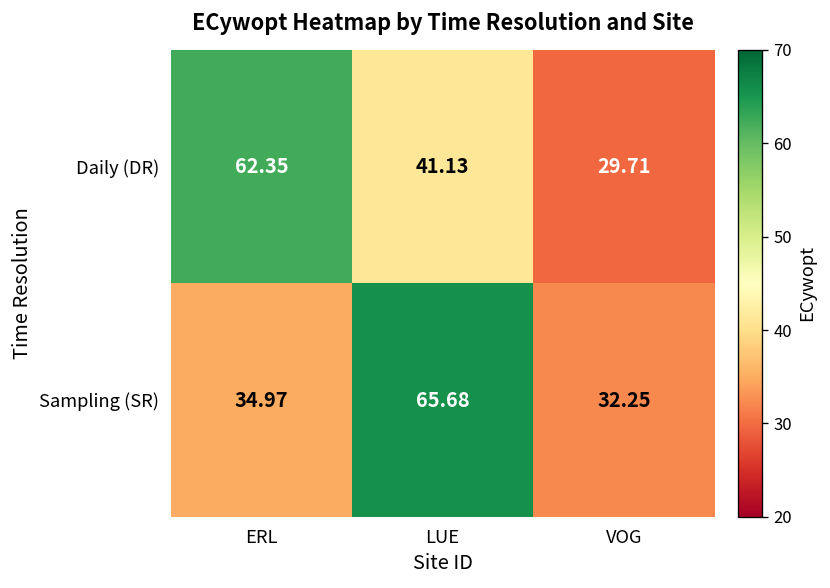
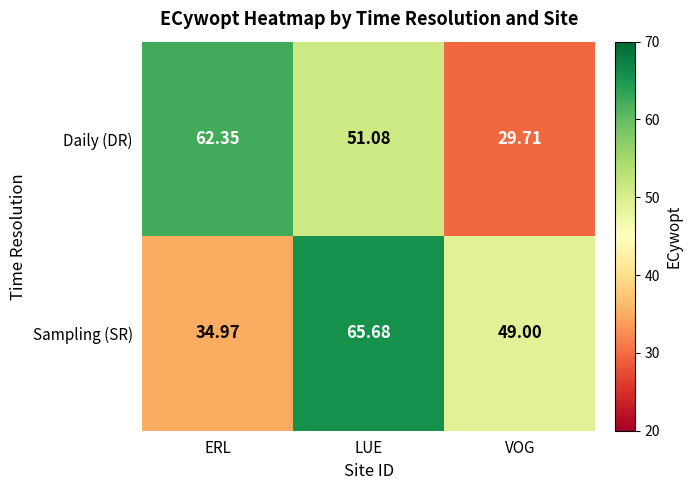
Daily (DR), LUE: 41.13 -> 51.08
Sampling (SR), VOG: 32.25 -> 49.00
